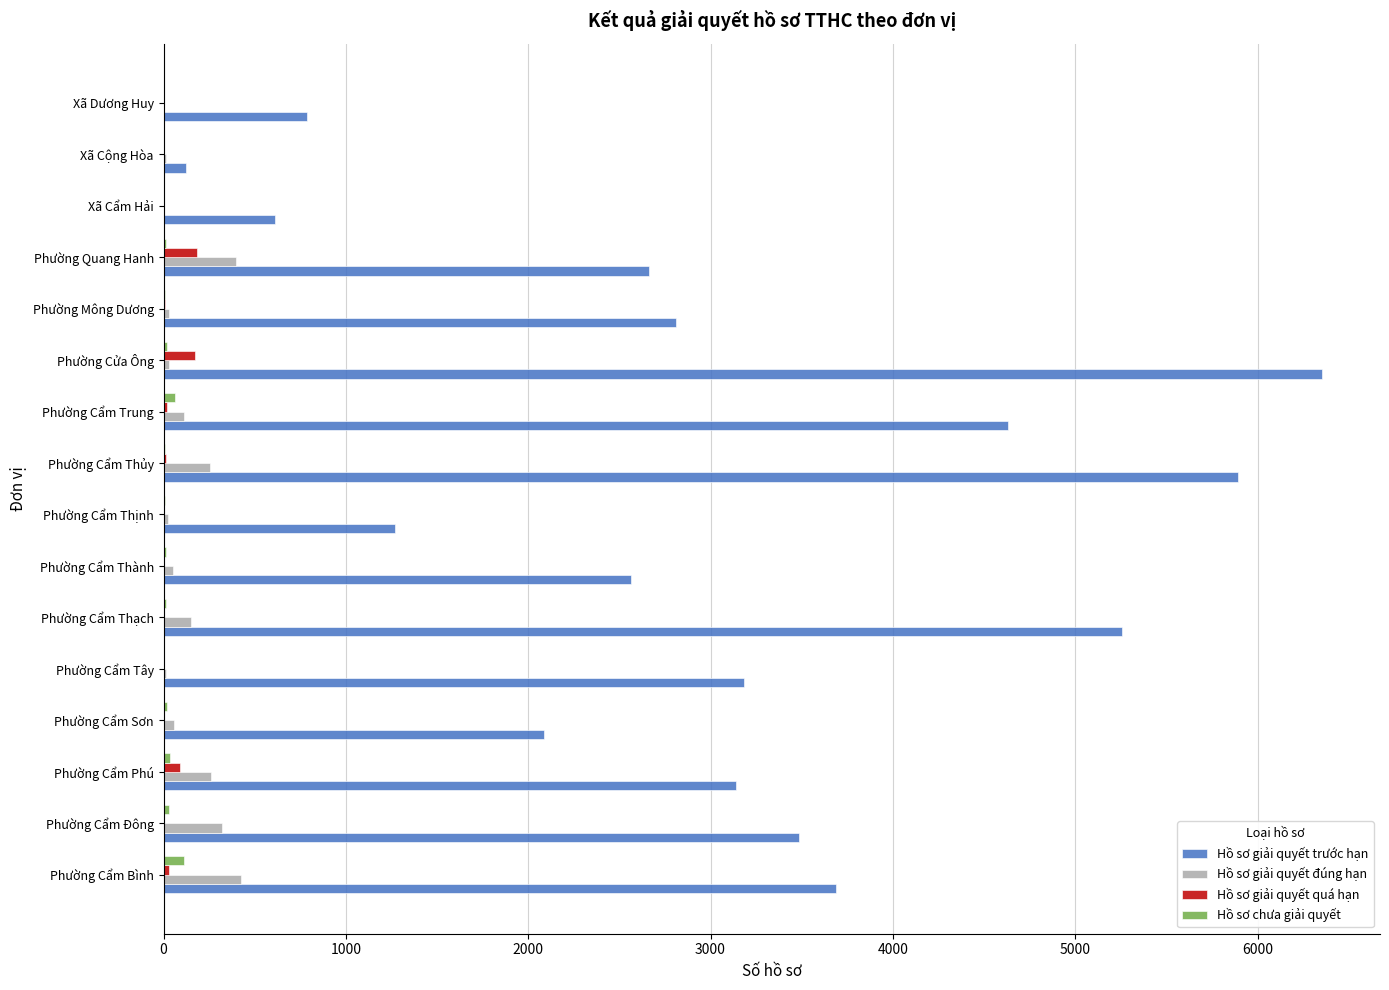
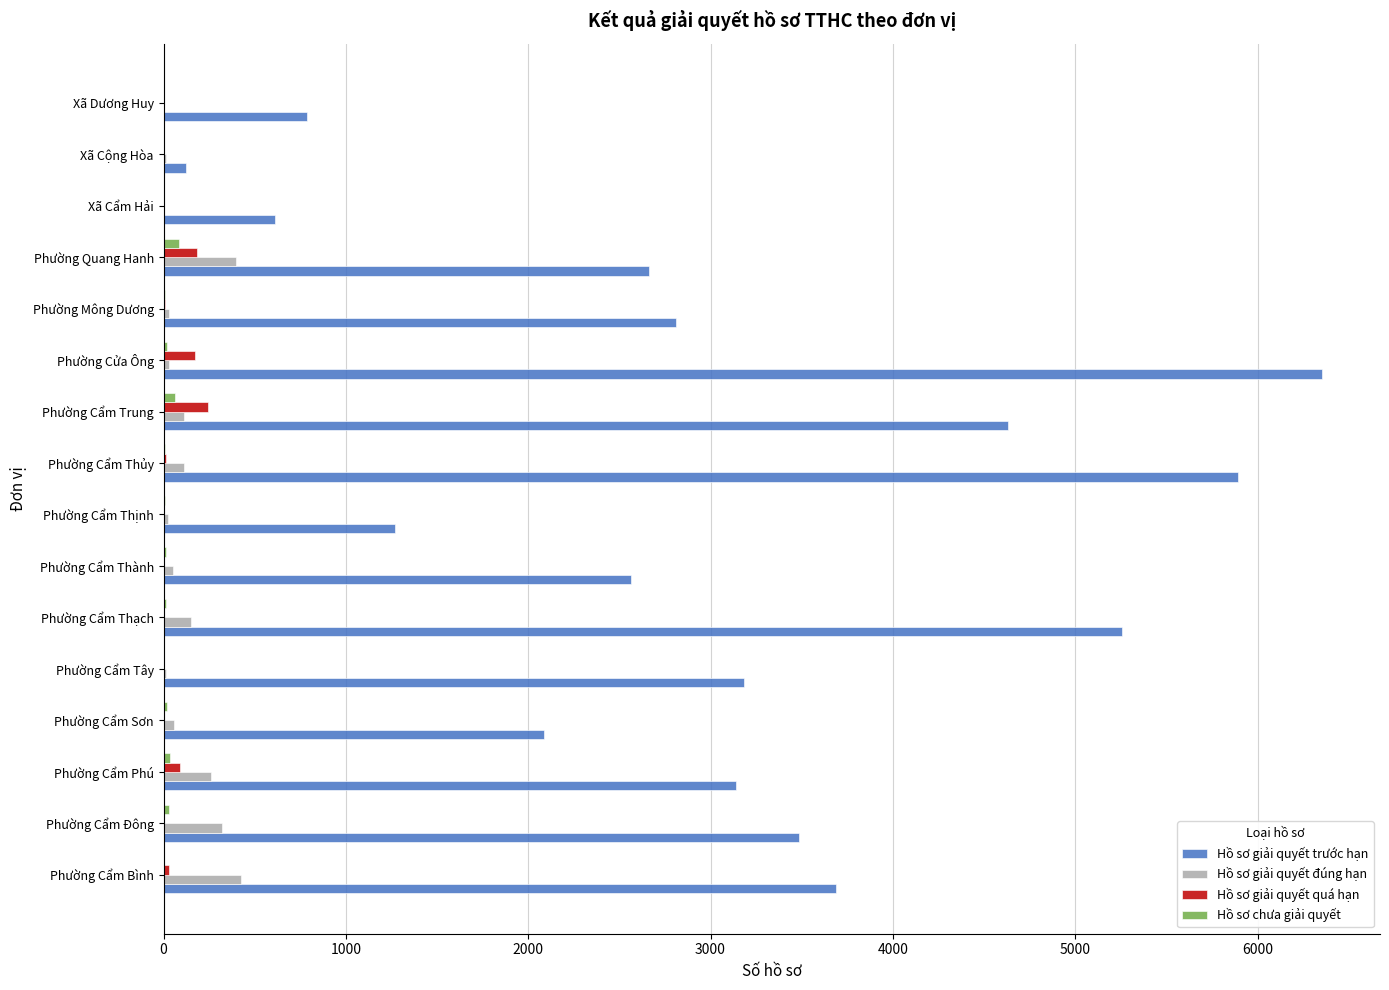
Hồ sơ chưa giải quyết, Phường Quang Hanh: 10 -> 90
Hồ sơ giải quyết quá hạn, Phường Cẩm Trung: 20 -> 240
Hồ sơ giải quyết đúng hạn, Phường Cẩm Thủy: 250 -> 110
Hồ sơ chưa giải quyết, Phường Cẩm Bình: 110 -> 10
